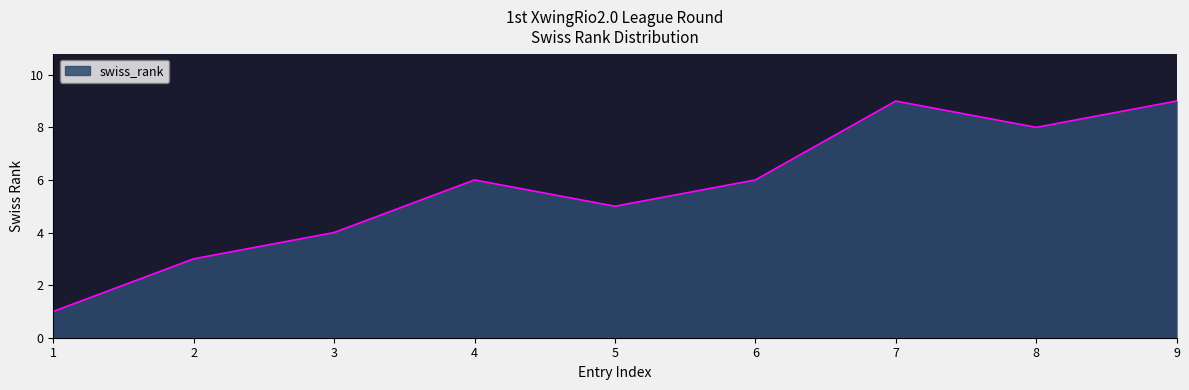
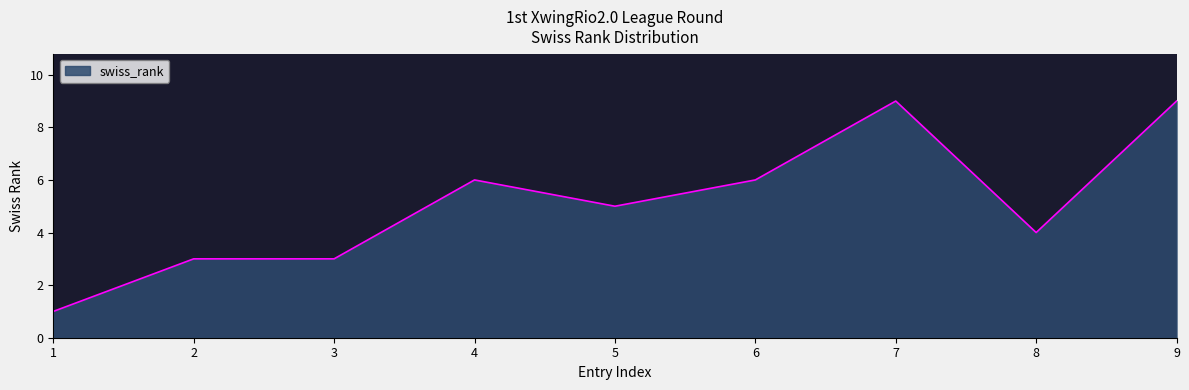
3: 4 -> 3
8: 8 -> 4
